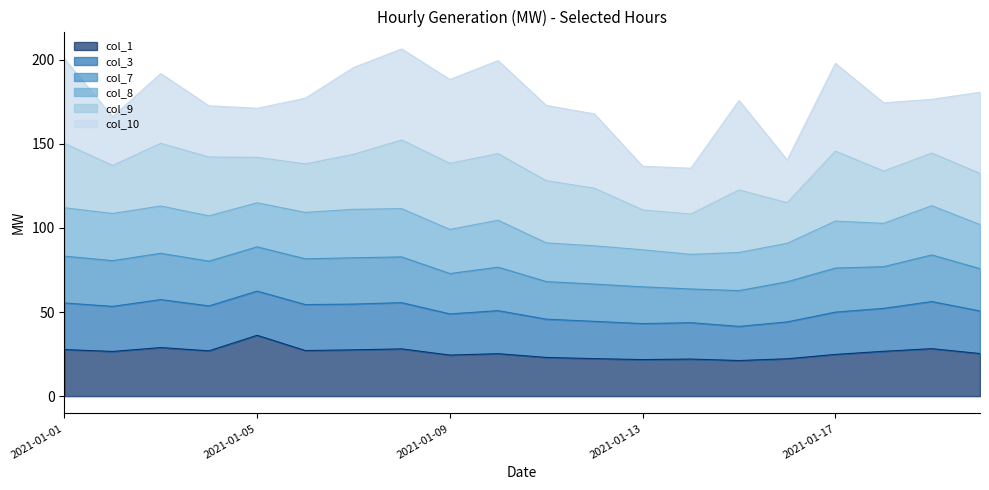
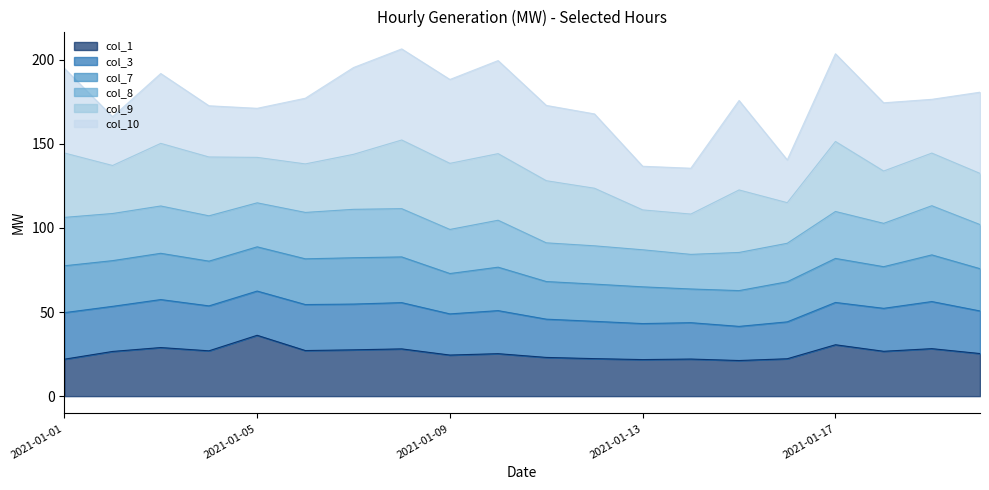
col_1, 2021-01-01: 28 -> 22
col_1, 2021-01-17: 25 -> 31
